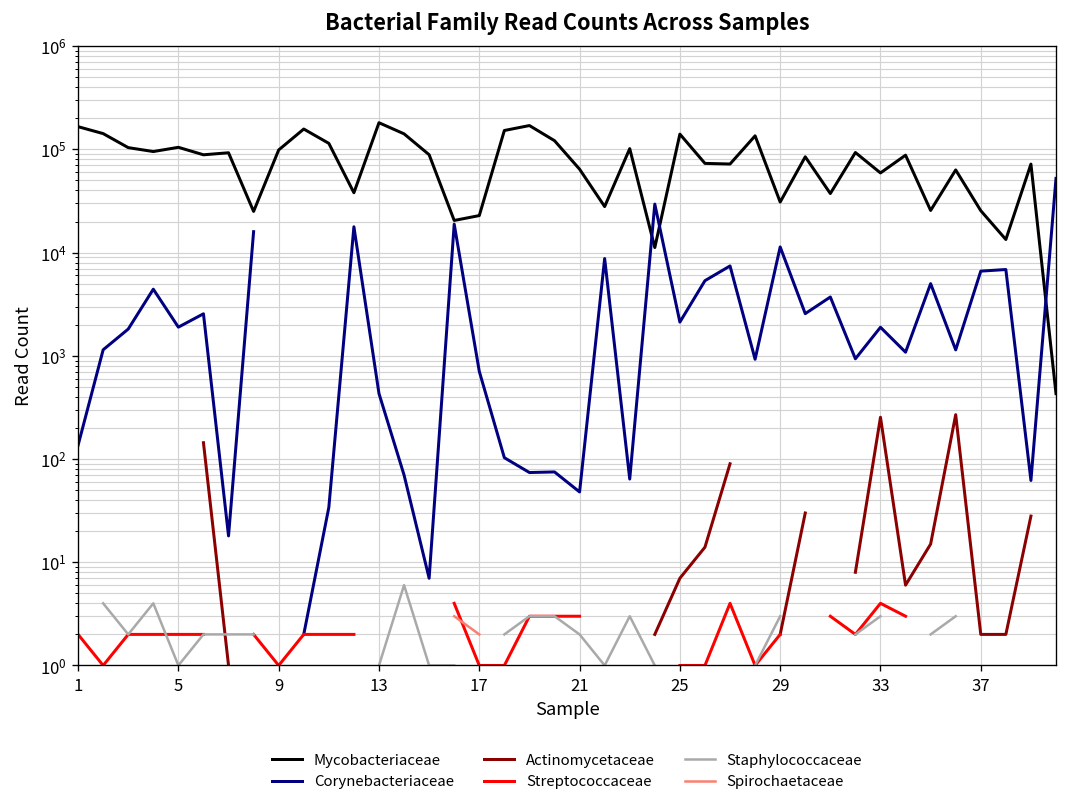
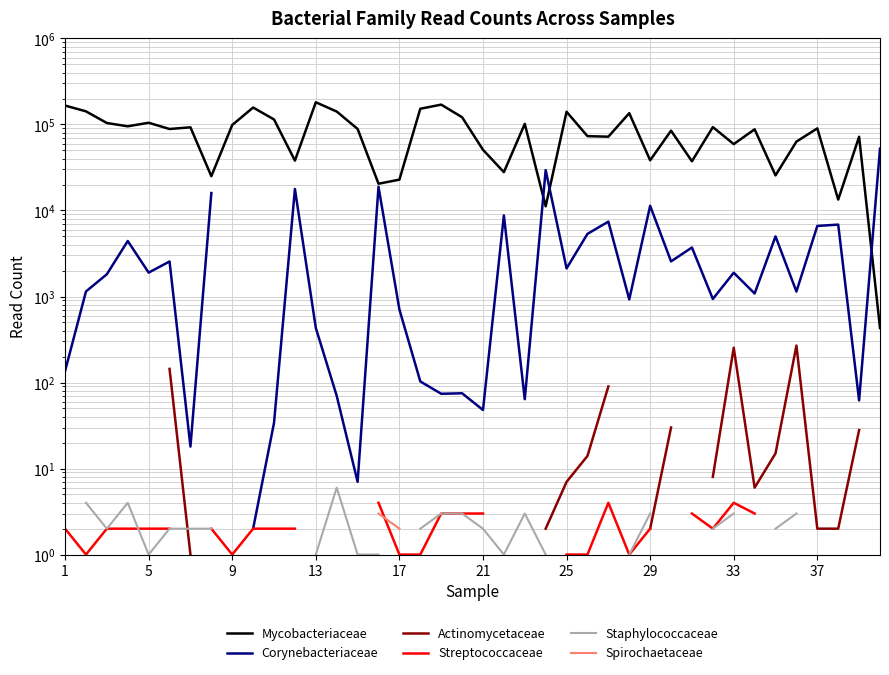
Mycobacteriaceae, 21: 60000 -> 50000
Mycobacteriaceae, 29: 31000 -> 40000
Mycobacteriaceae, 37: 25000 -> 90000
